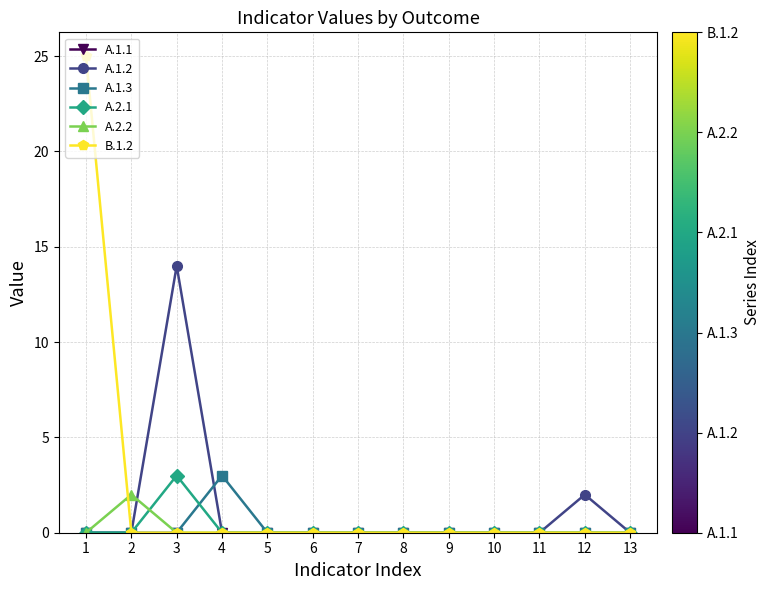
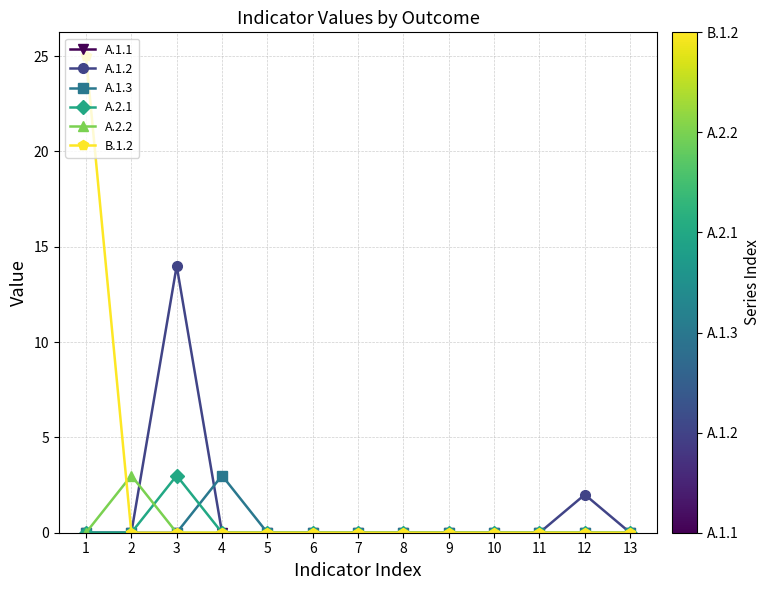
A.2.2, 2: 2 -> 3
